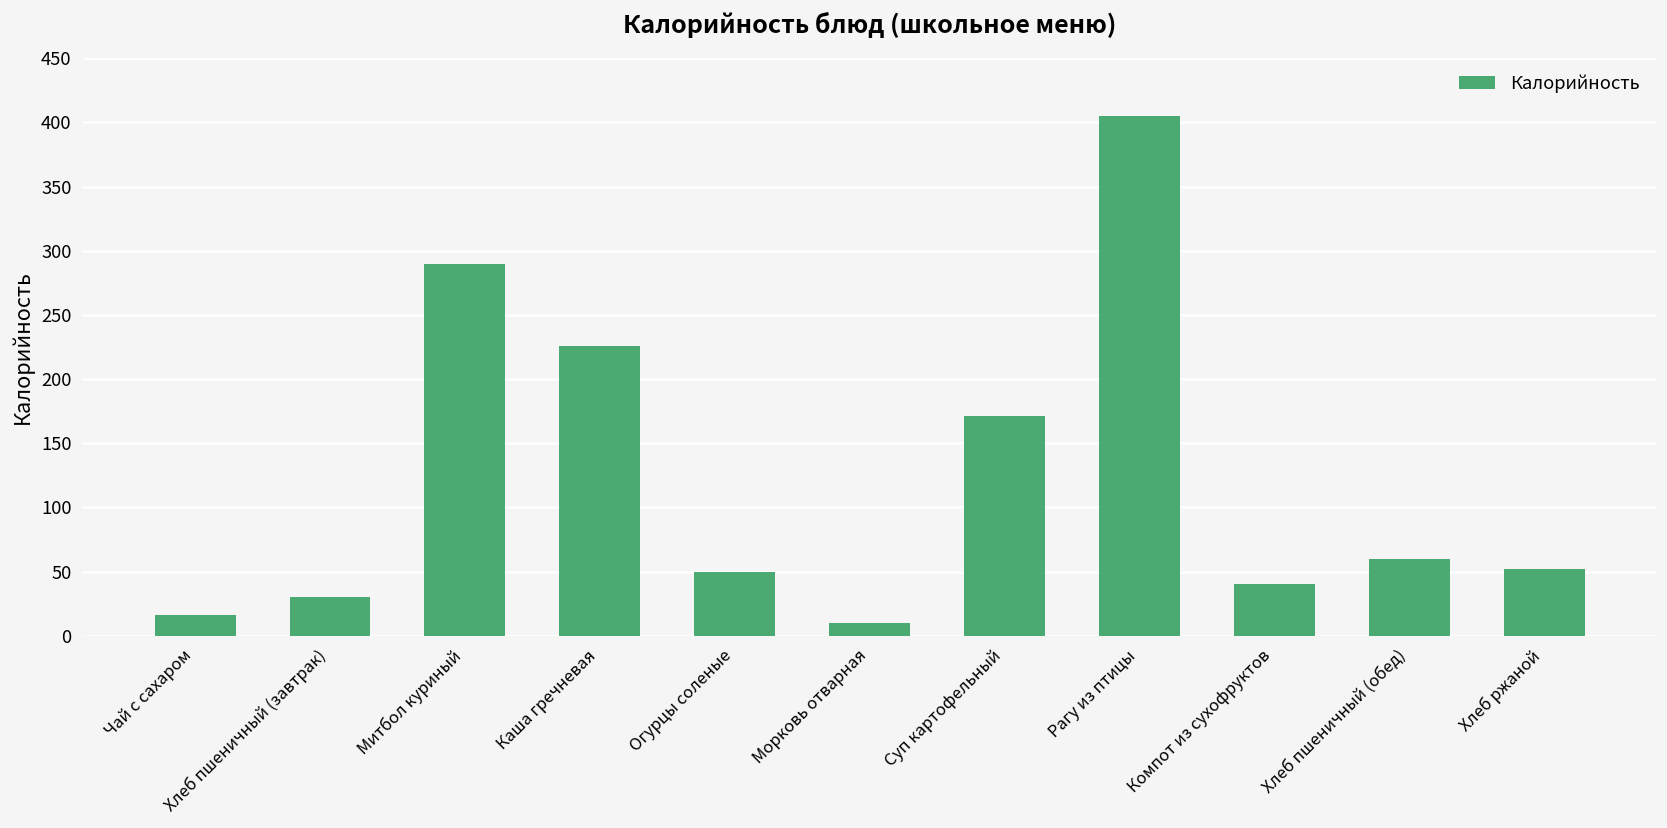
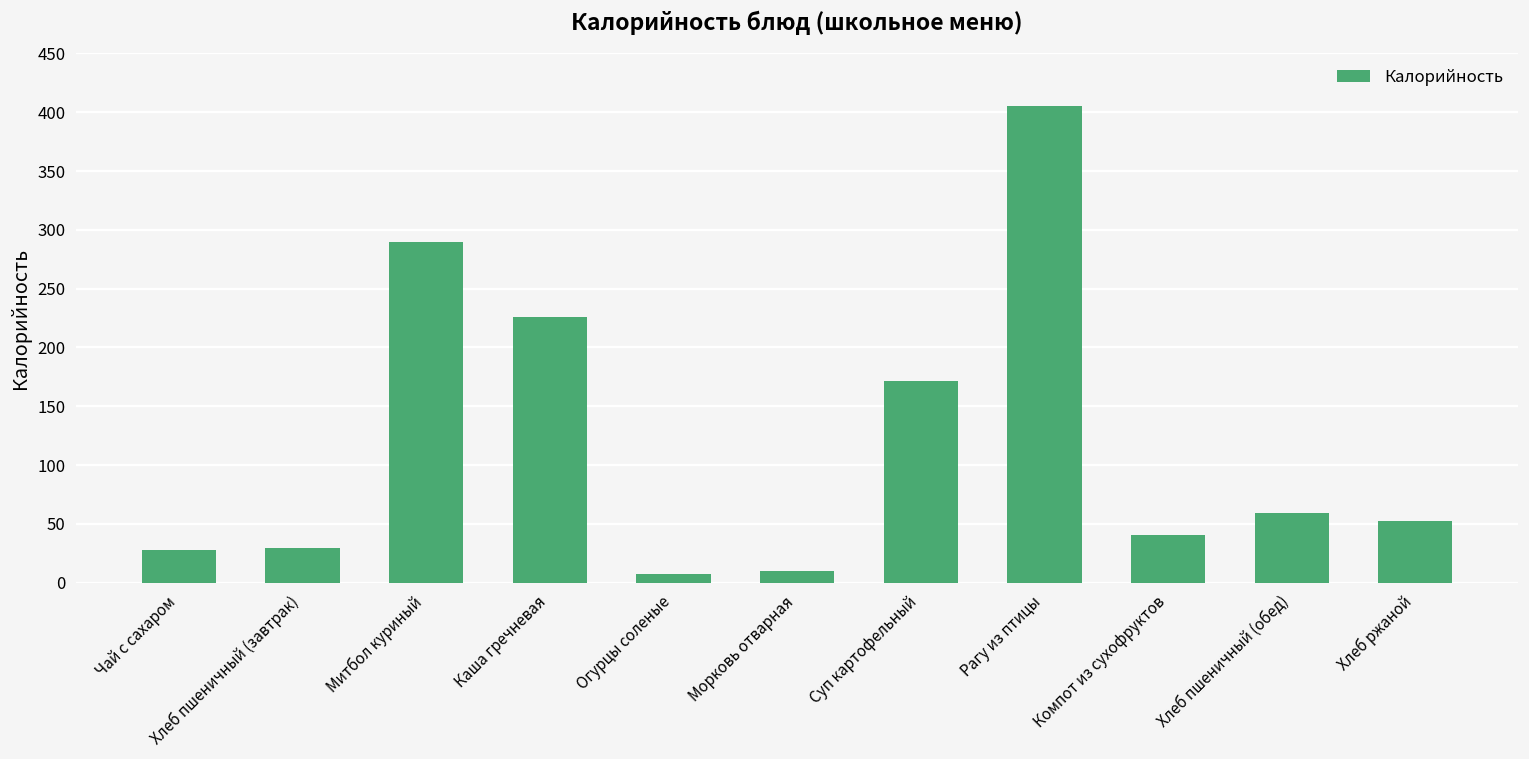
Чай с сахаром: 16 -> 28
Огурцы соленые: 50 -> 8
